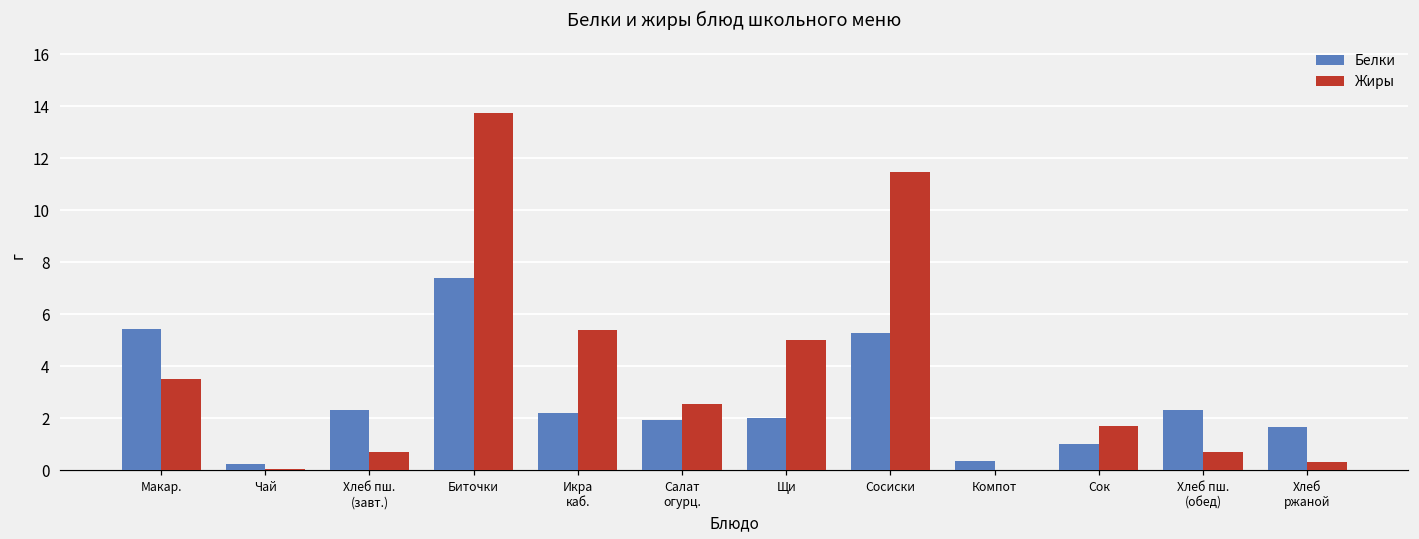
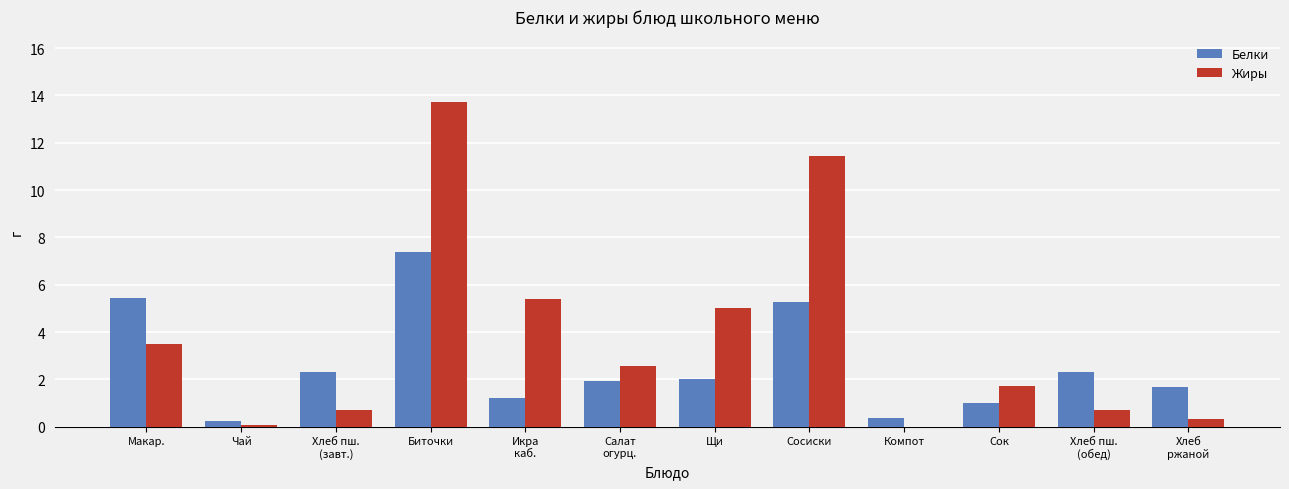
Белки, Икра каб.: 2.2 -> 1.2
